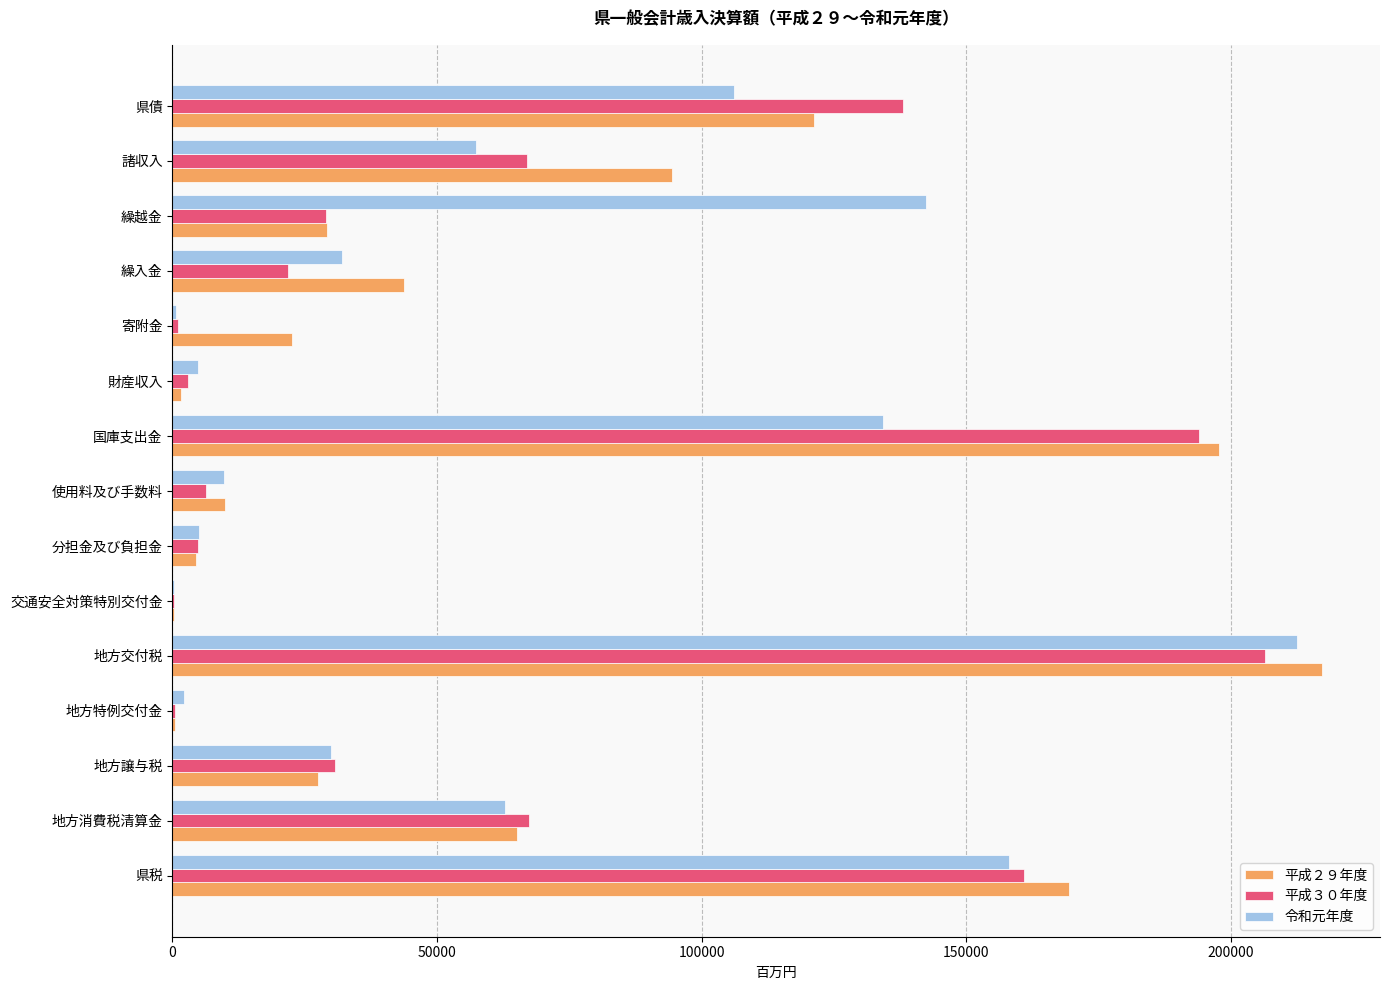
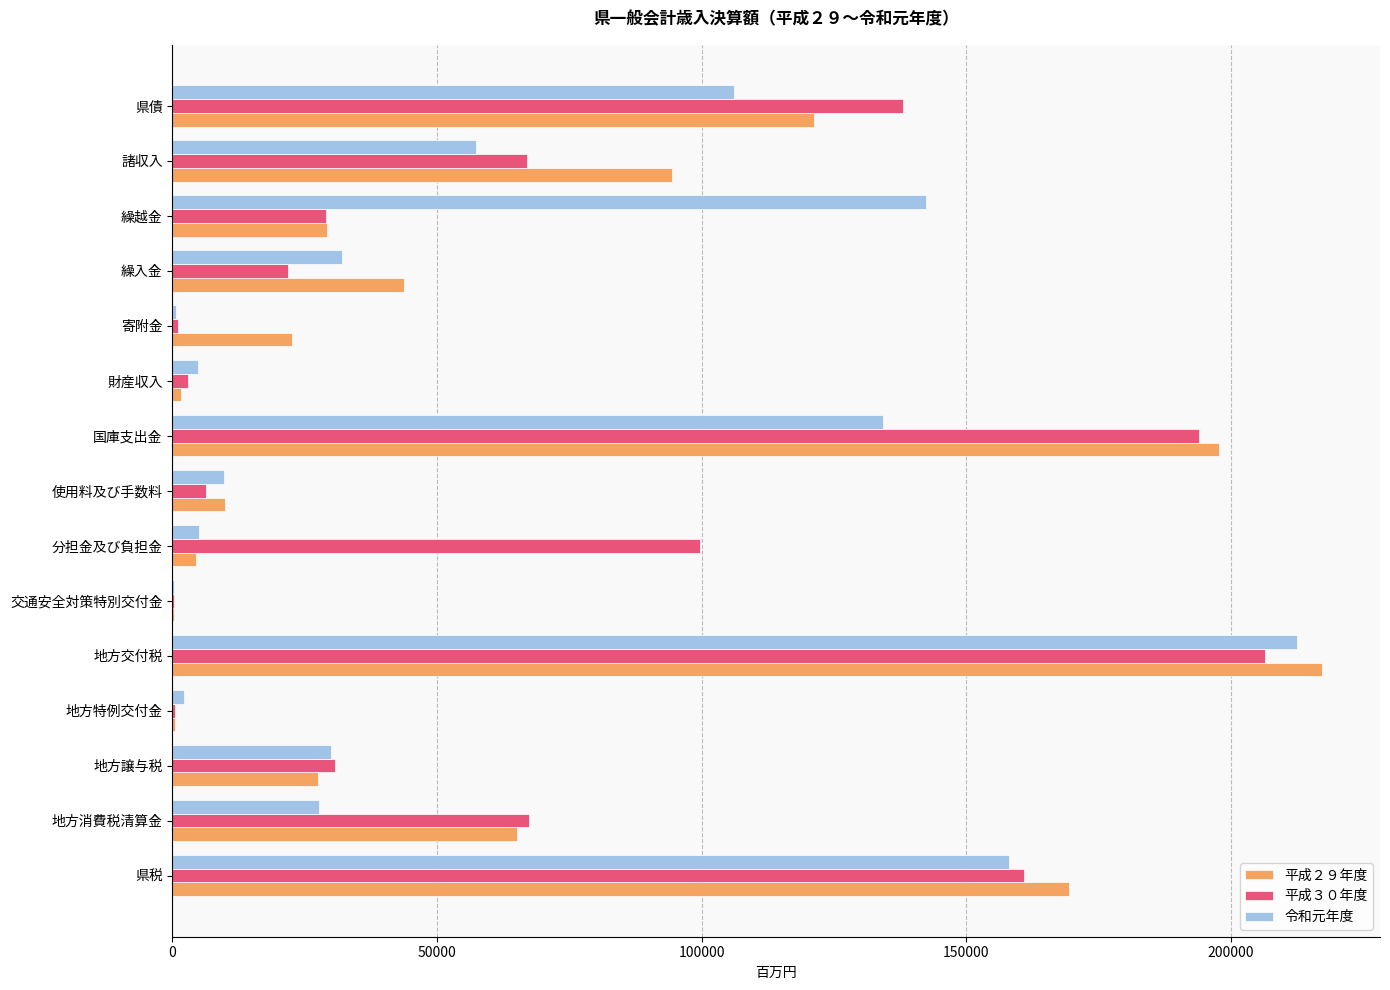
平成３０年度, 分担金及び負担金: 5000 -> 100000
令和元年度, 地方消費税清算金: 63000 -> 28000
